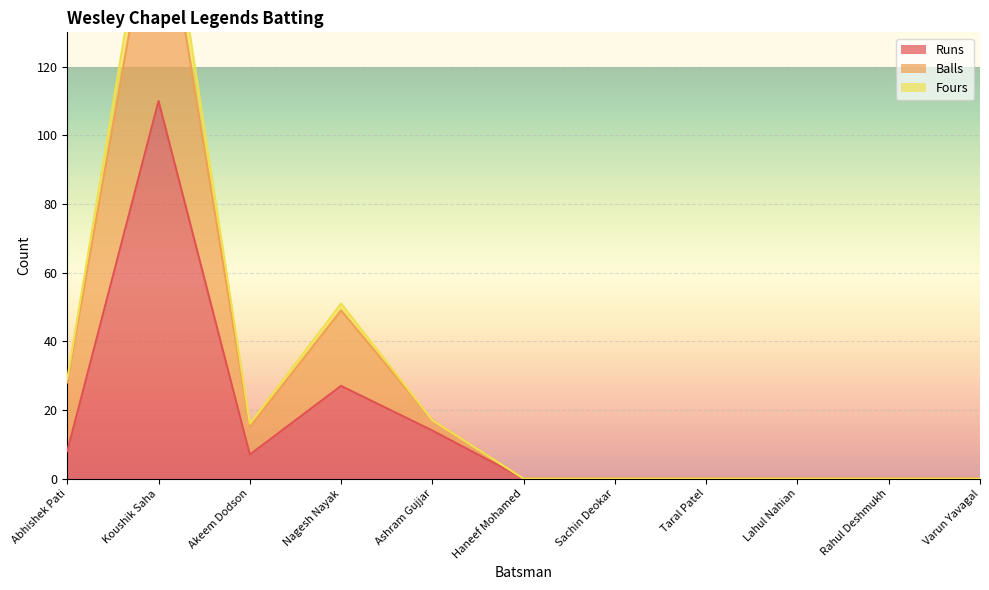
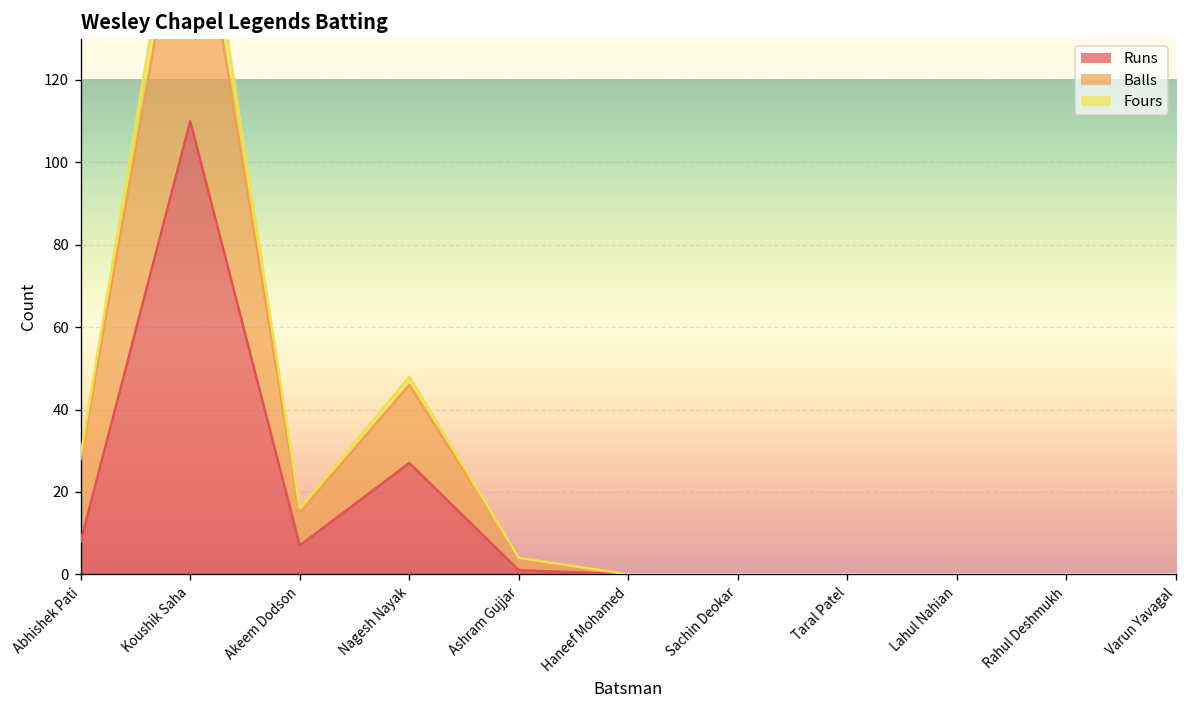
Balls, Nagesh Nayak: 22 -> 19
Runs, Ashram Gujjar: 14 -> 1
